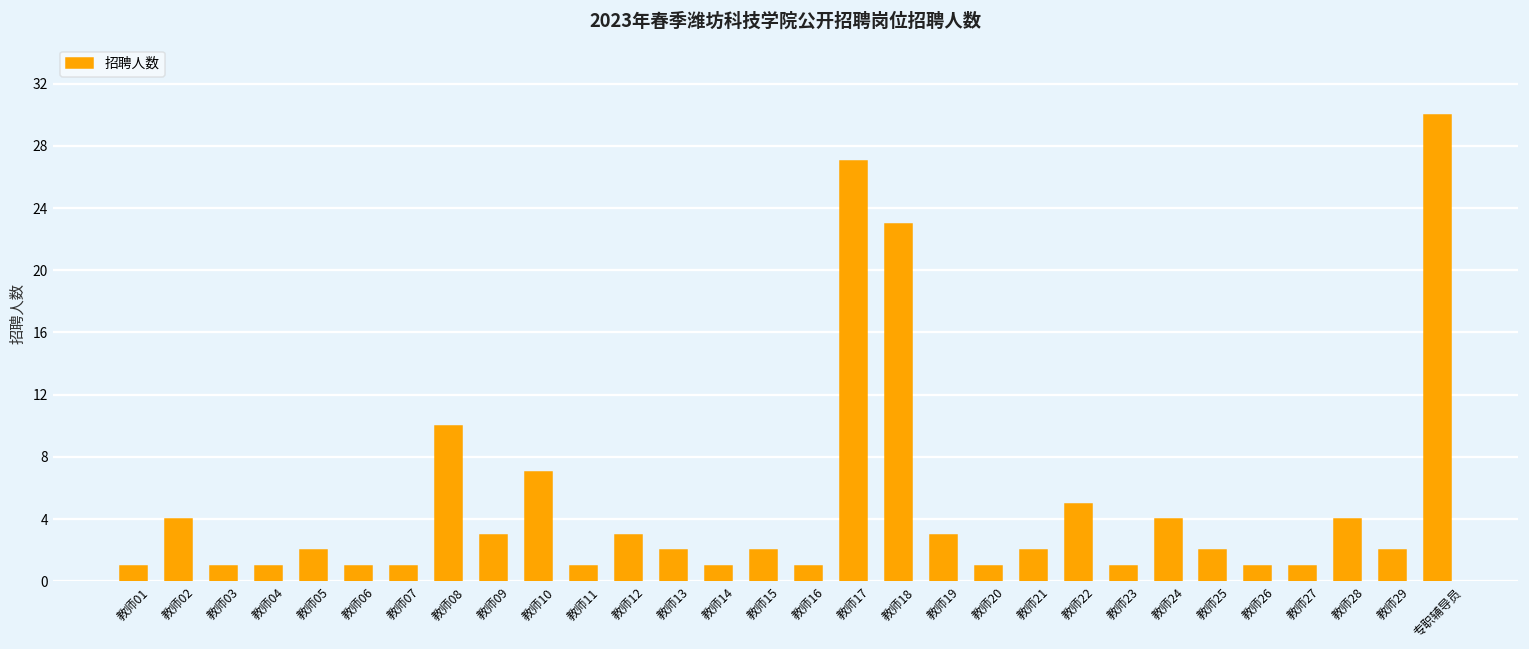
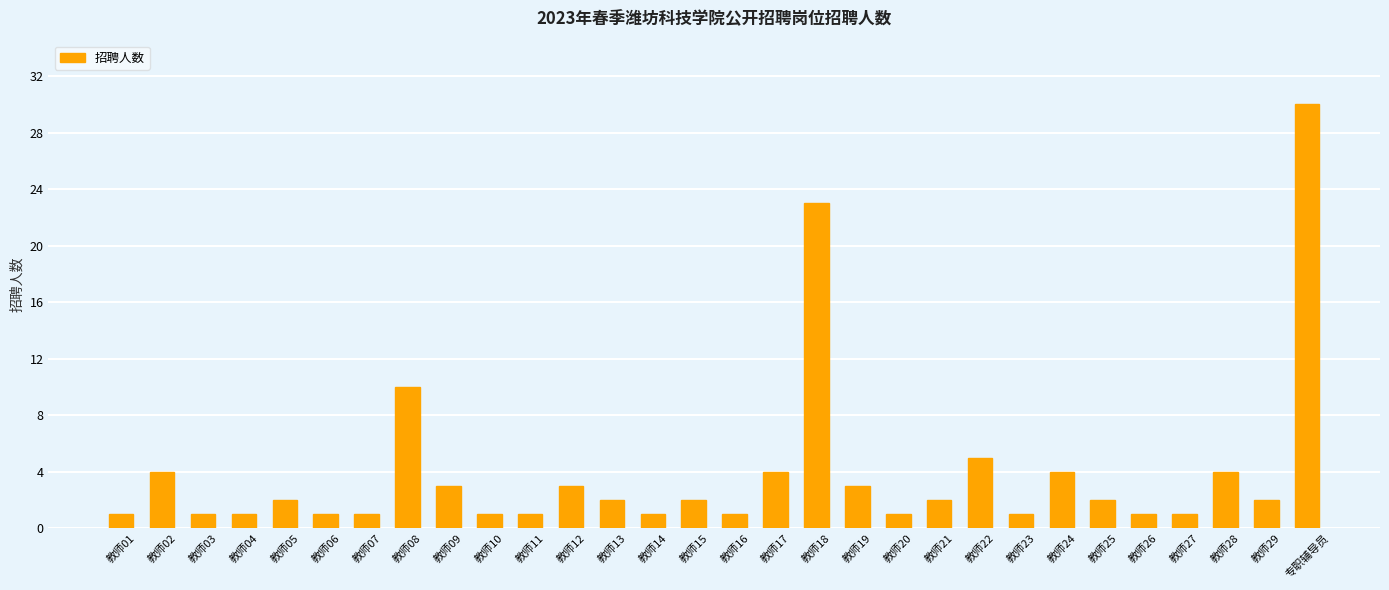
教师10: 7 -> 1
教师17: 27 -> 4
